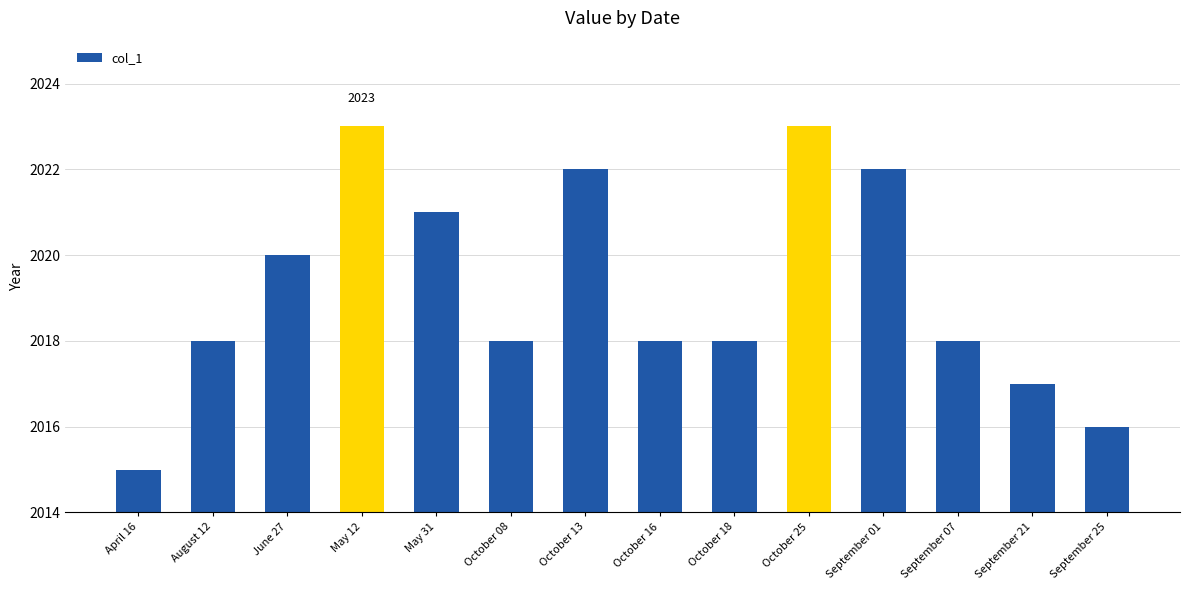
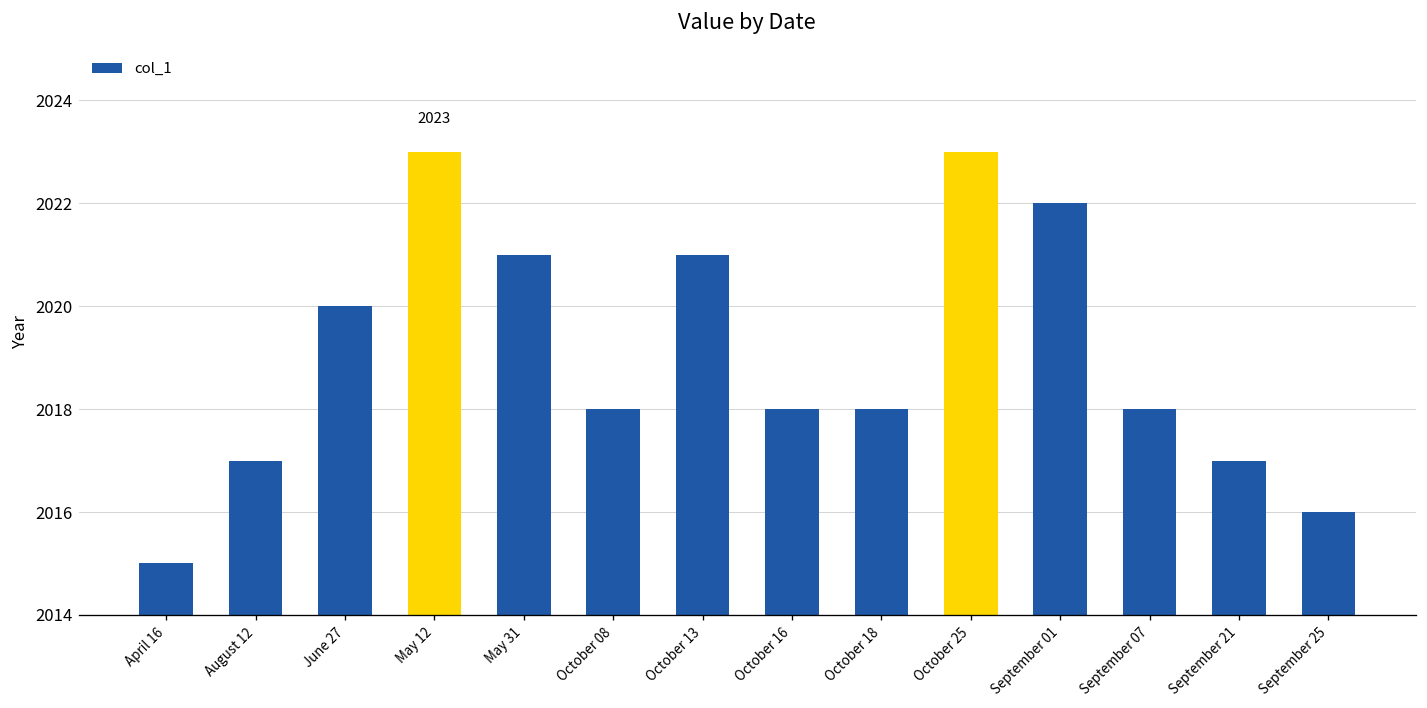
August 12: 2018 -> 2017
October 13: 2022 -> 2021
